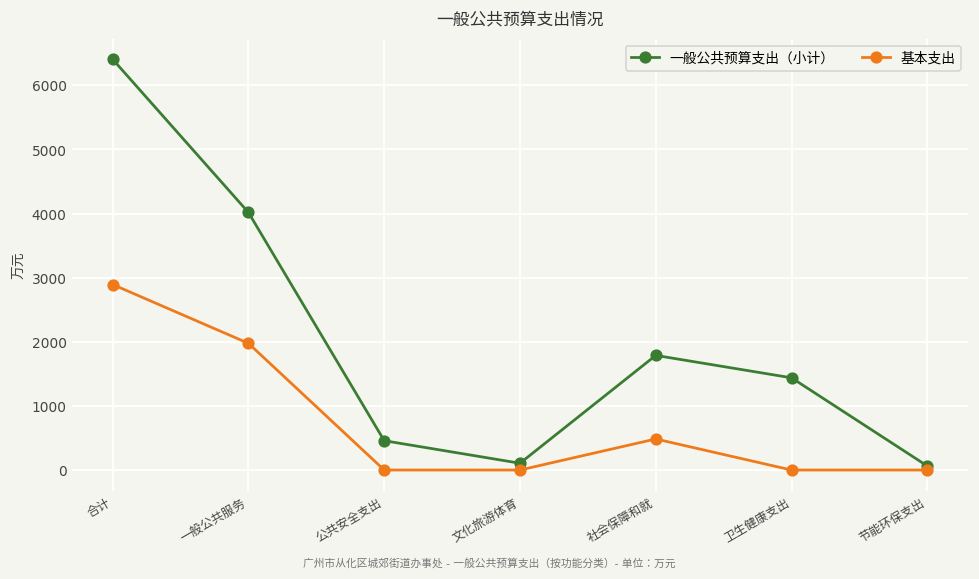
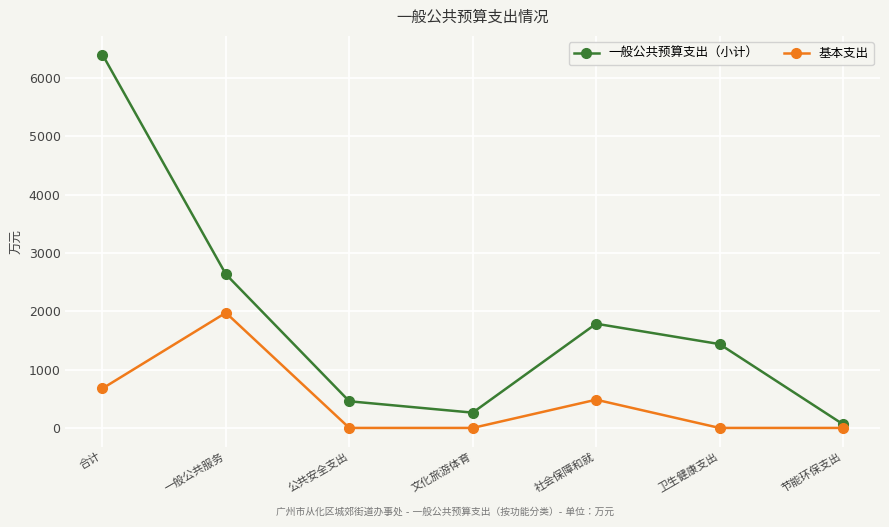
基本支出, 合计: 2900 -> 700
一般公共预算支出（小计）, 一般公共服务: 4000 -> 2600
一般公共预算支出（小计）, 文化旅游体育: 100 -> 300
